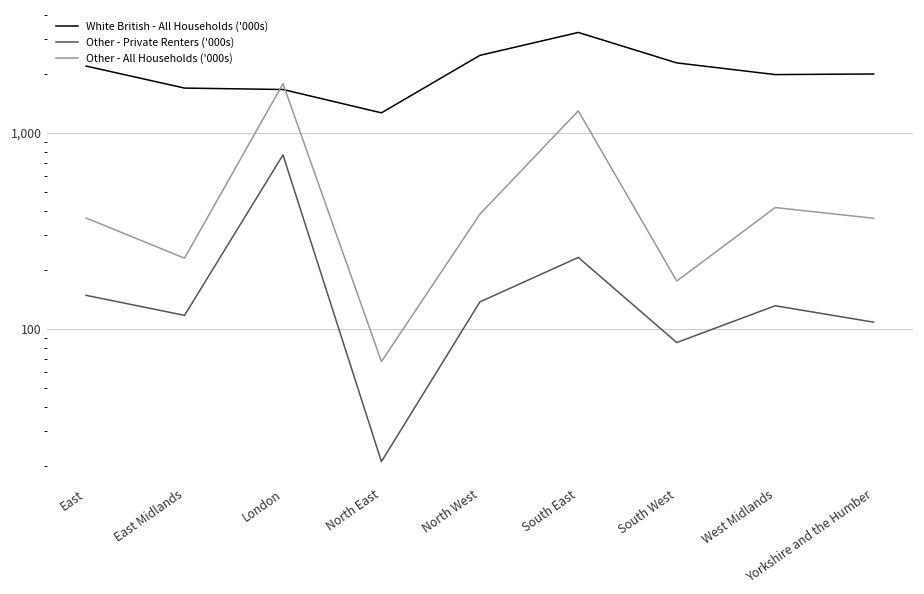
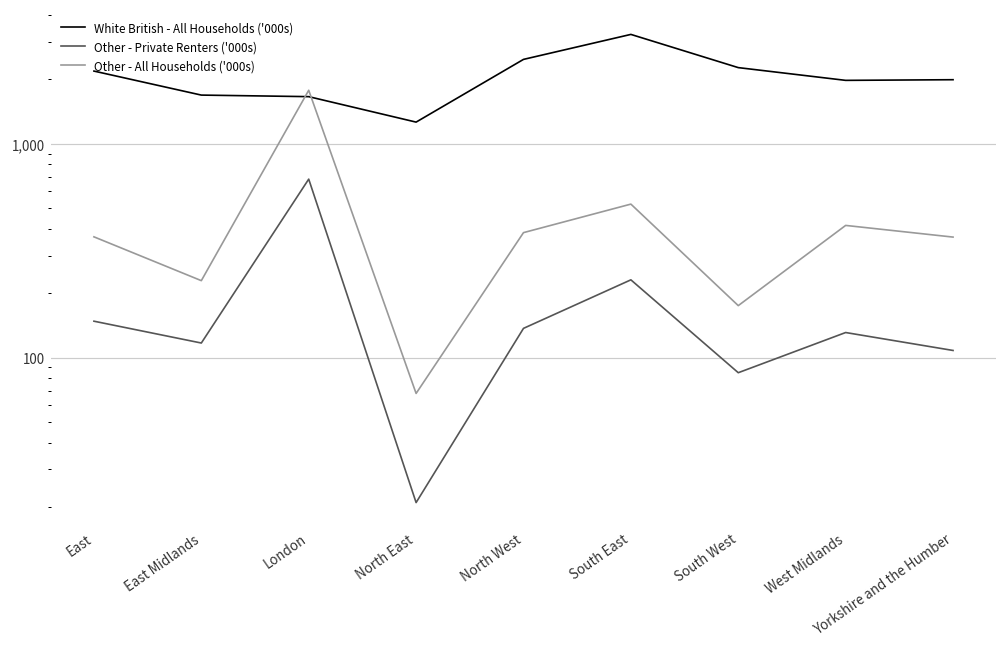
Other - Private Renters ('000s), London: 770 -> 680
Other - All Households ('000s), South East: 1,300 -> 520
